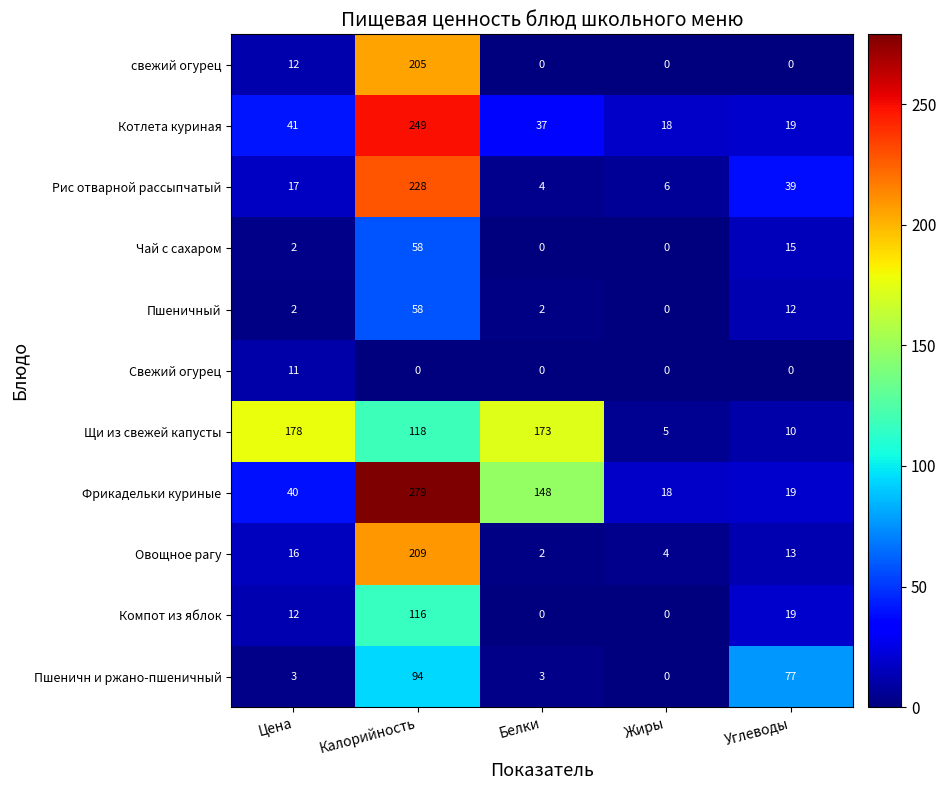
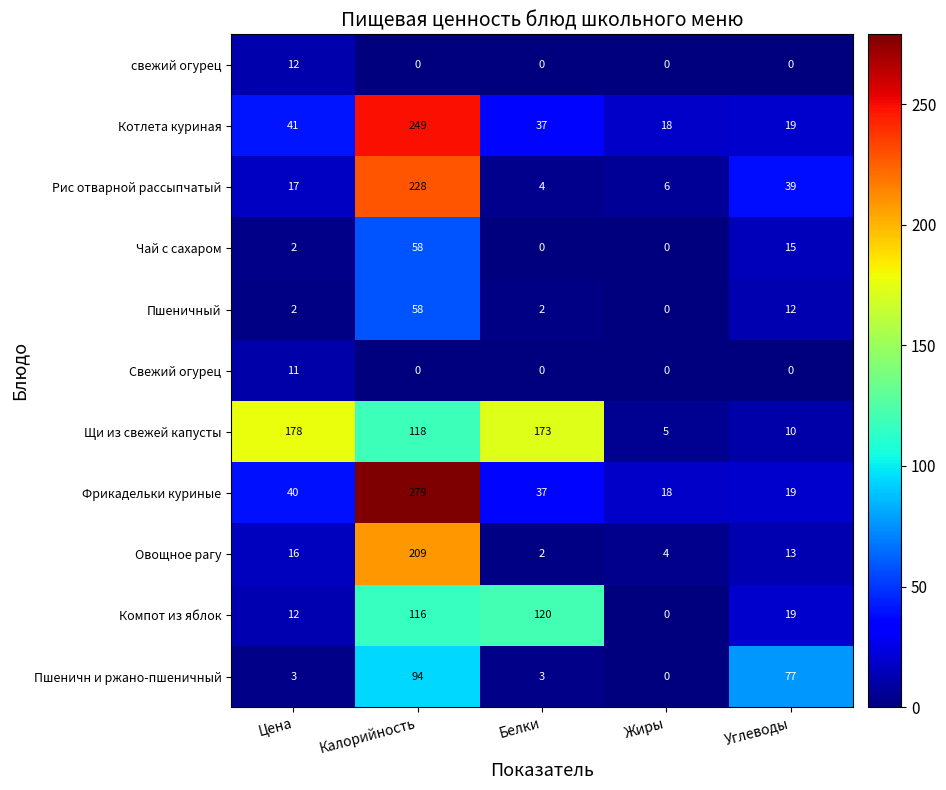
свежий огурец, Калорийность: 205 -> 0
Фрикадельки куриные, Белки: 148 -> 37
Компот из яблок, Белки: 0 -> 120
